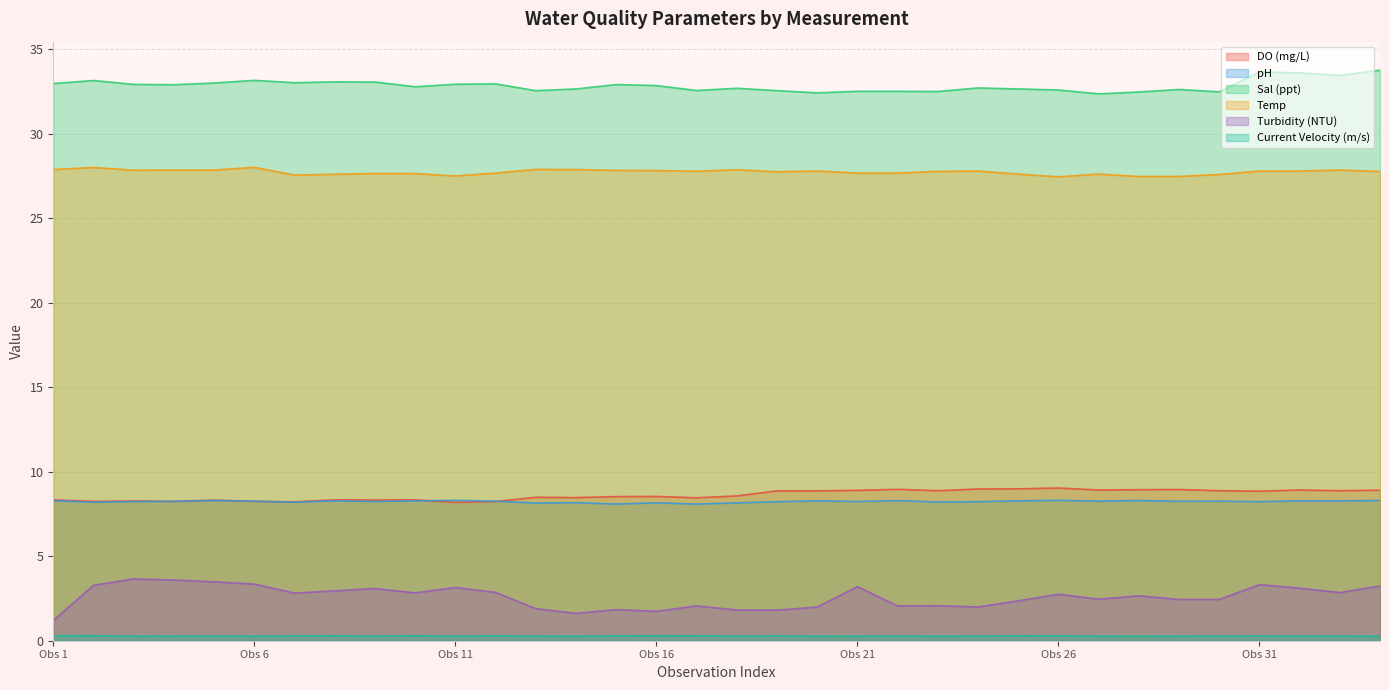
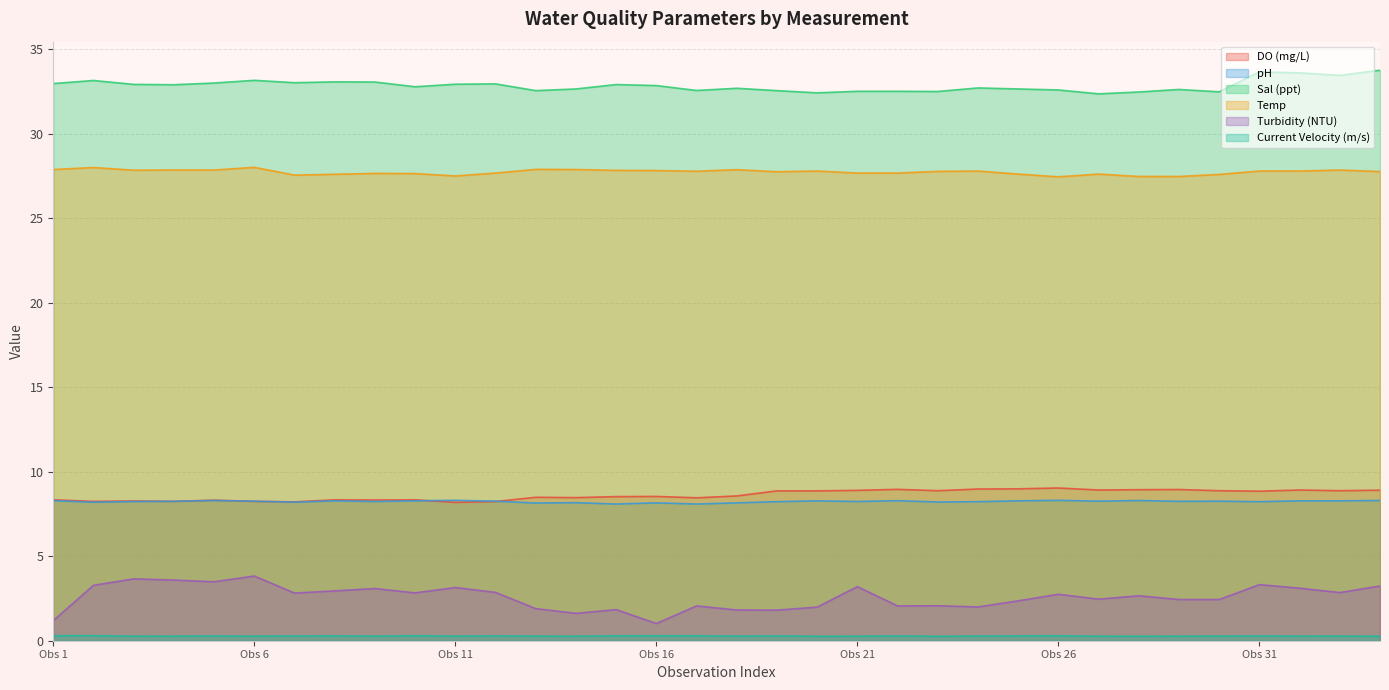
Turbidity (NTU), Obs 6: 3.4 -> 3.8
Turbidity (NTU), Obs 16: 1.7 -> 1.0
